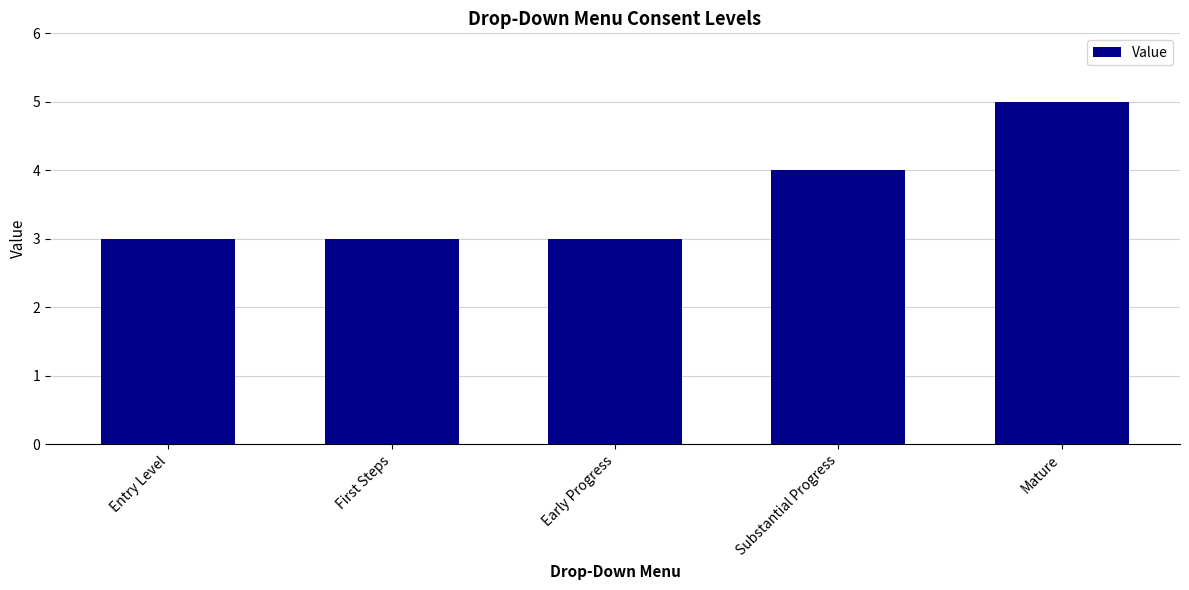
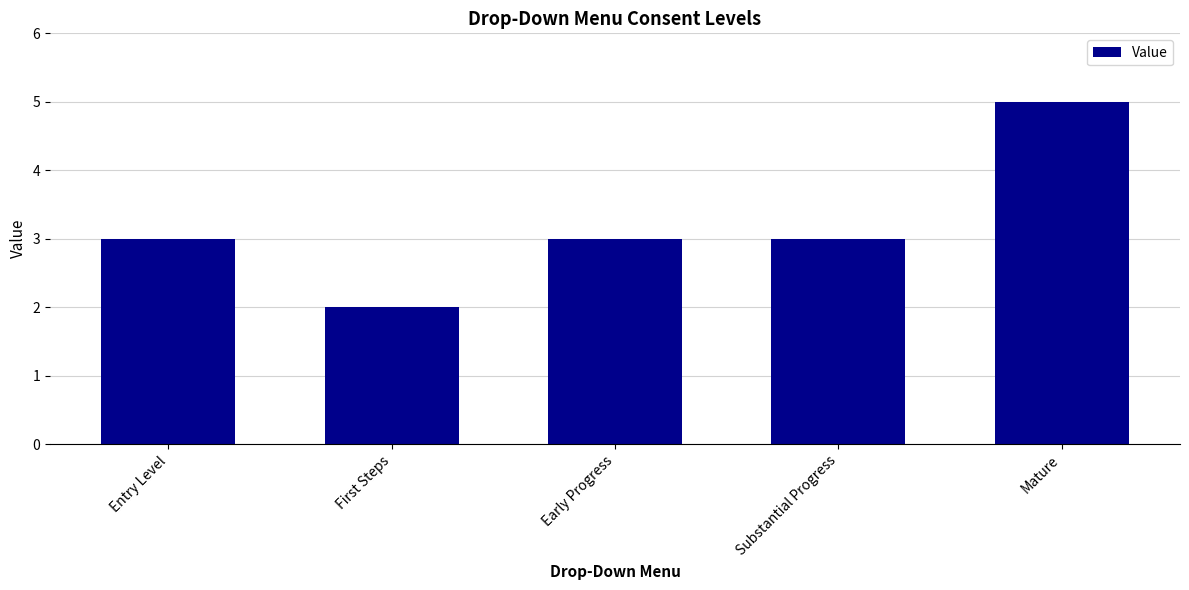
First Steps: 3 -> 2
Substantial Progress: 4 -> 3
